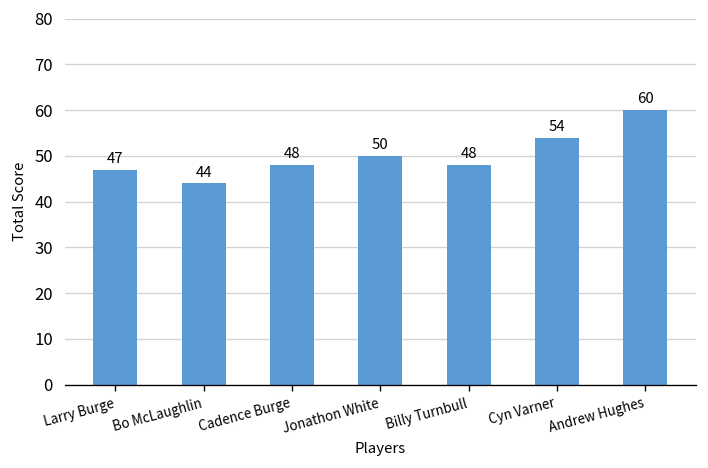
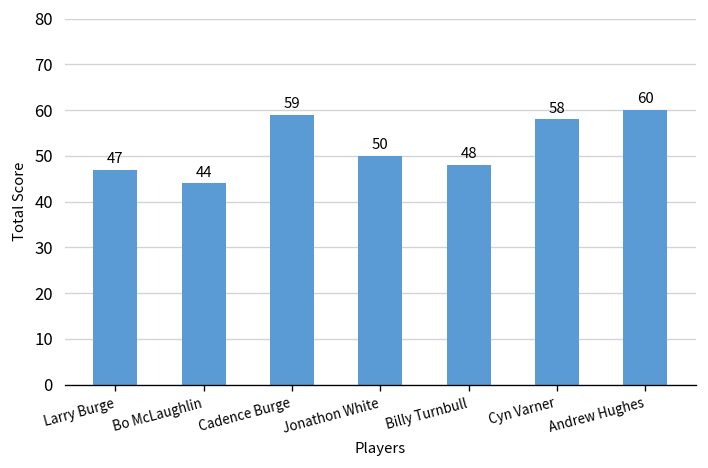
Cadence Burge: 48 -> 59
Cyn Varner: 54 -> 58
